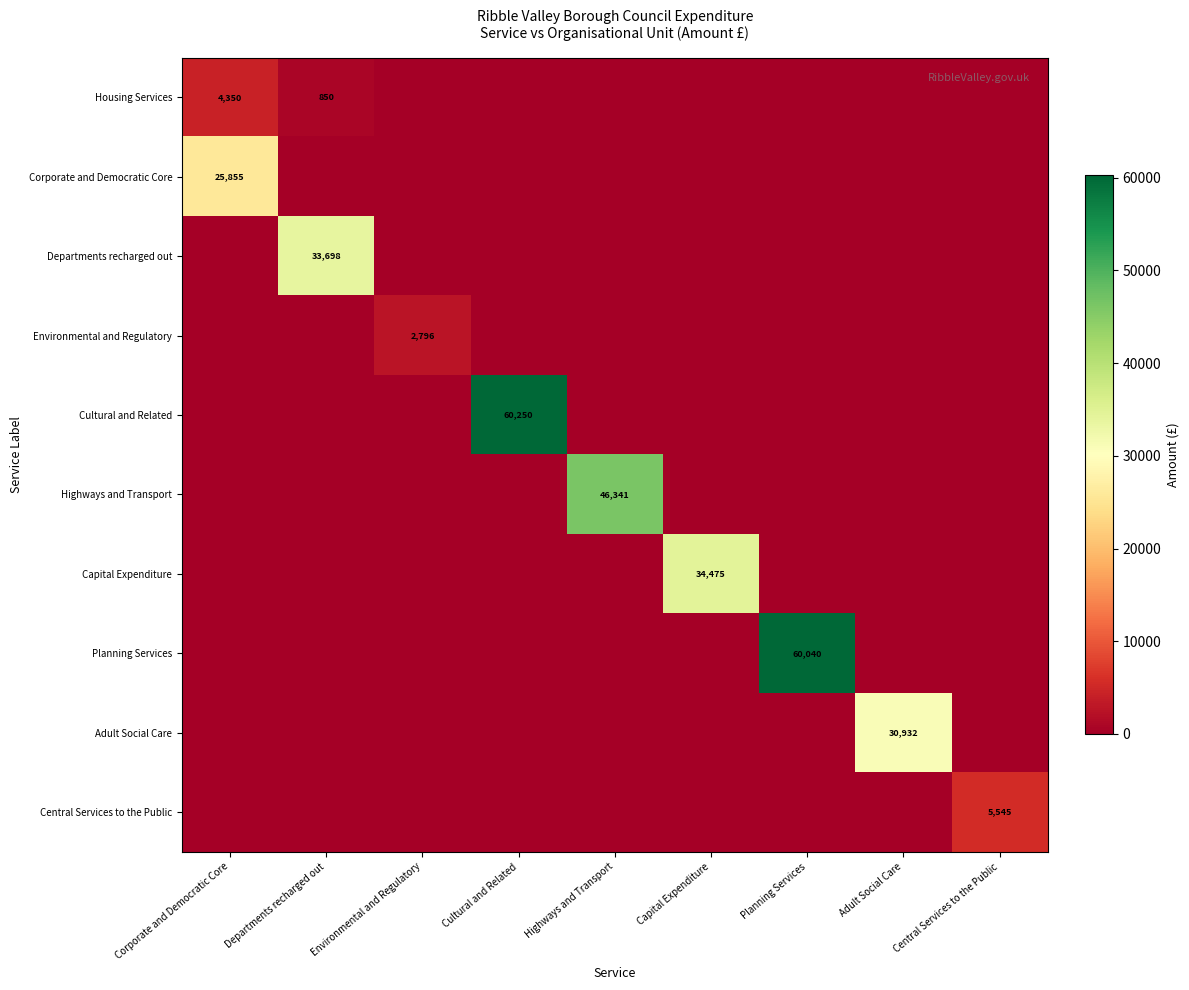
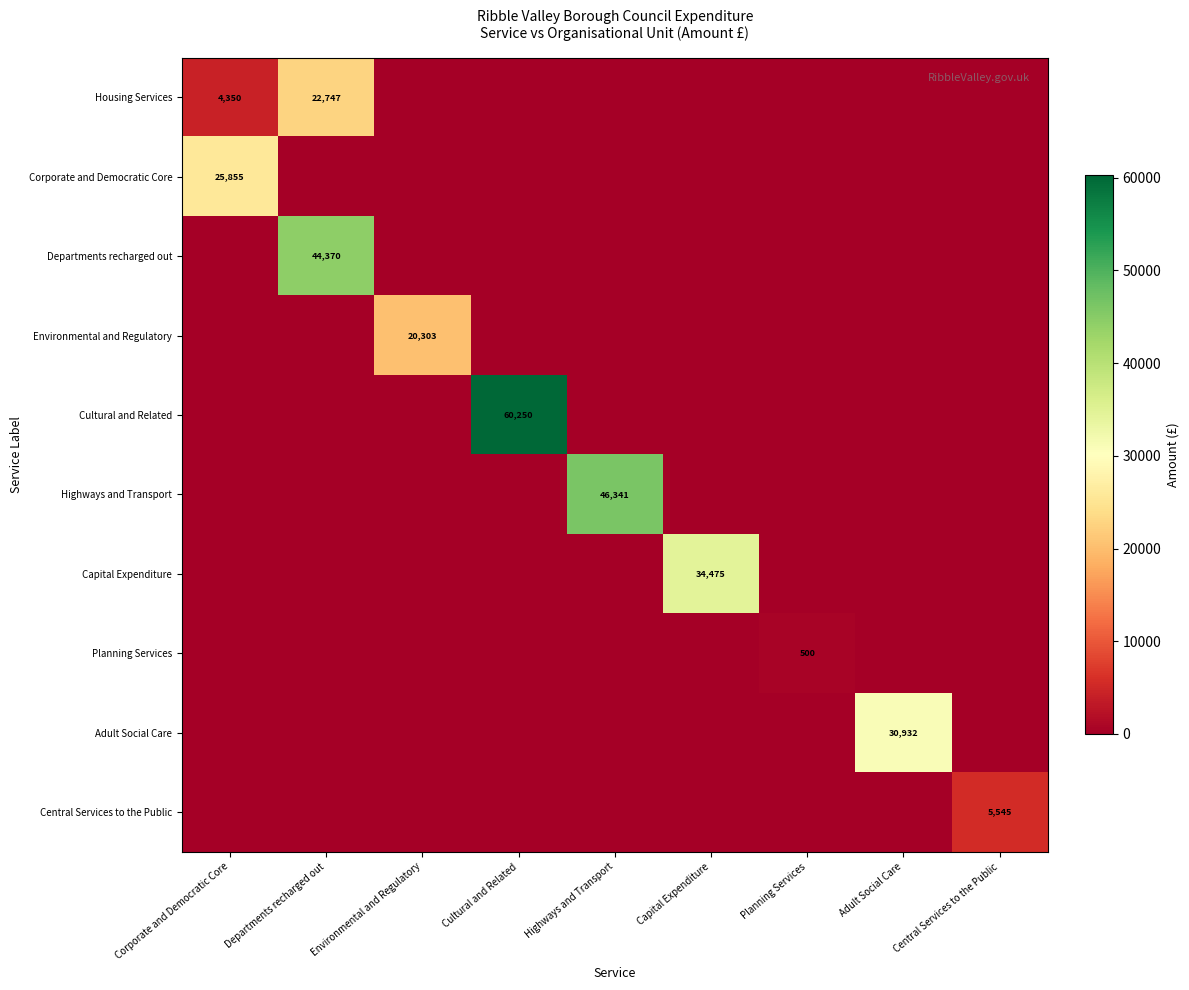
Housing Services, Departments recharged out: 850 -> 22,747
Departments recharged out, Departments recharged out: 33,698 -> 44,370
Environmental and Regulatory, Environmental and Regulatory: 2,796 -> 20,303
Planning Services, Planning Services: 60,040 -> 500
